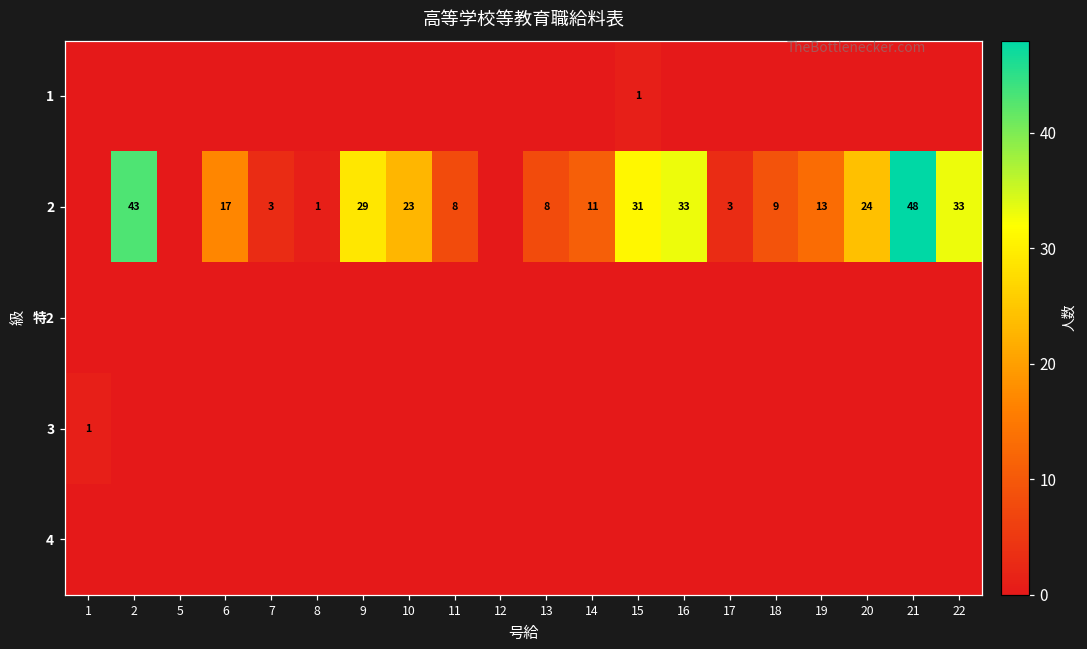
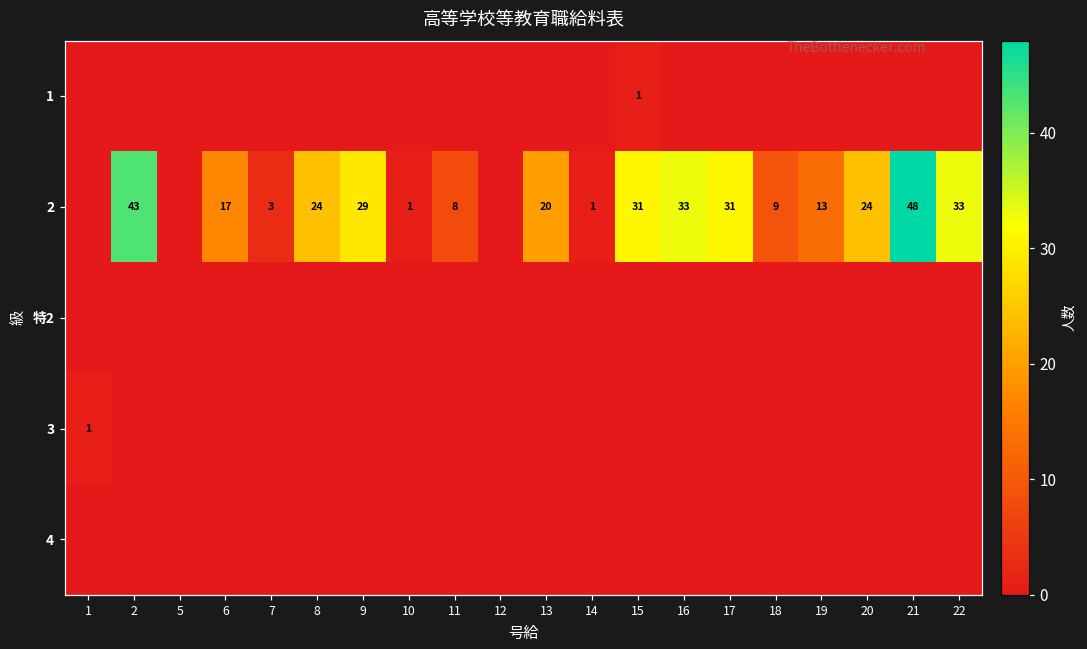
2, 8: 1 -> 24
2, 10: 23 -> 1
2, 13: 8 -> 20
2, 14: 11 -> 1
2, 17: 3 -> 31
